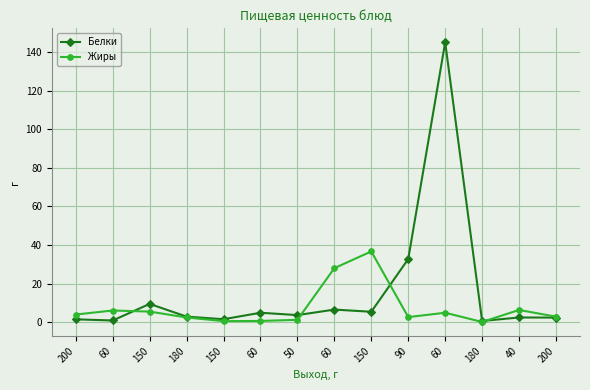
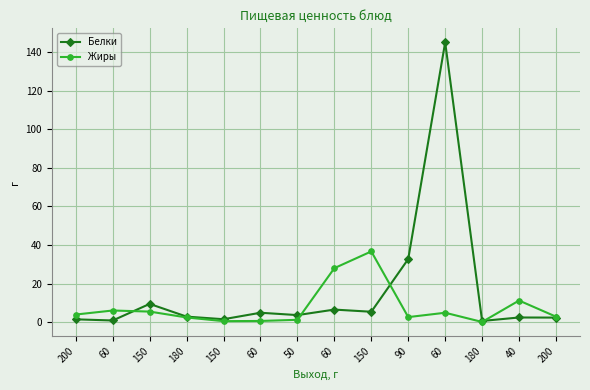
Жиры, 40: 6 -> 11
